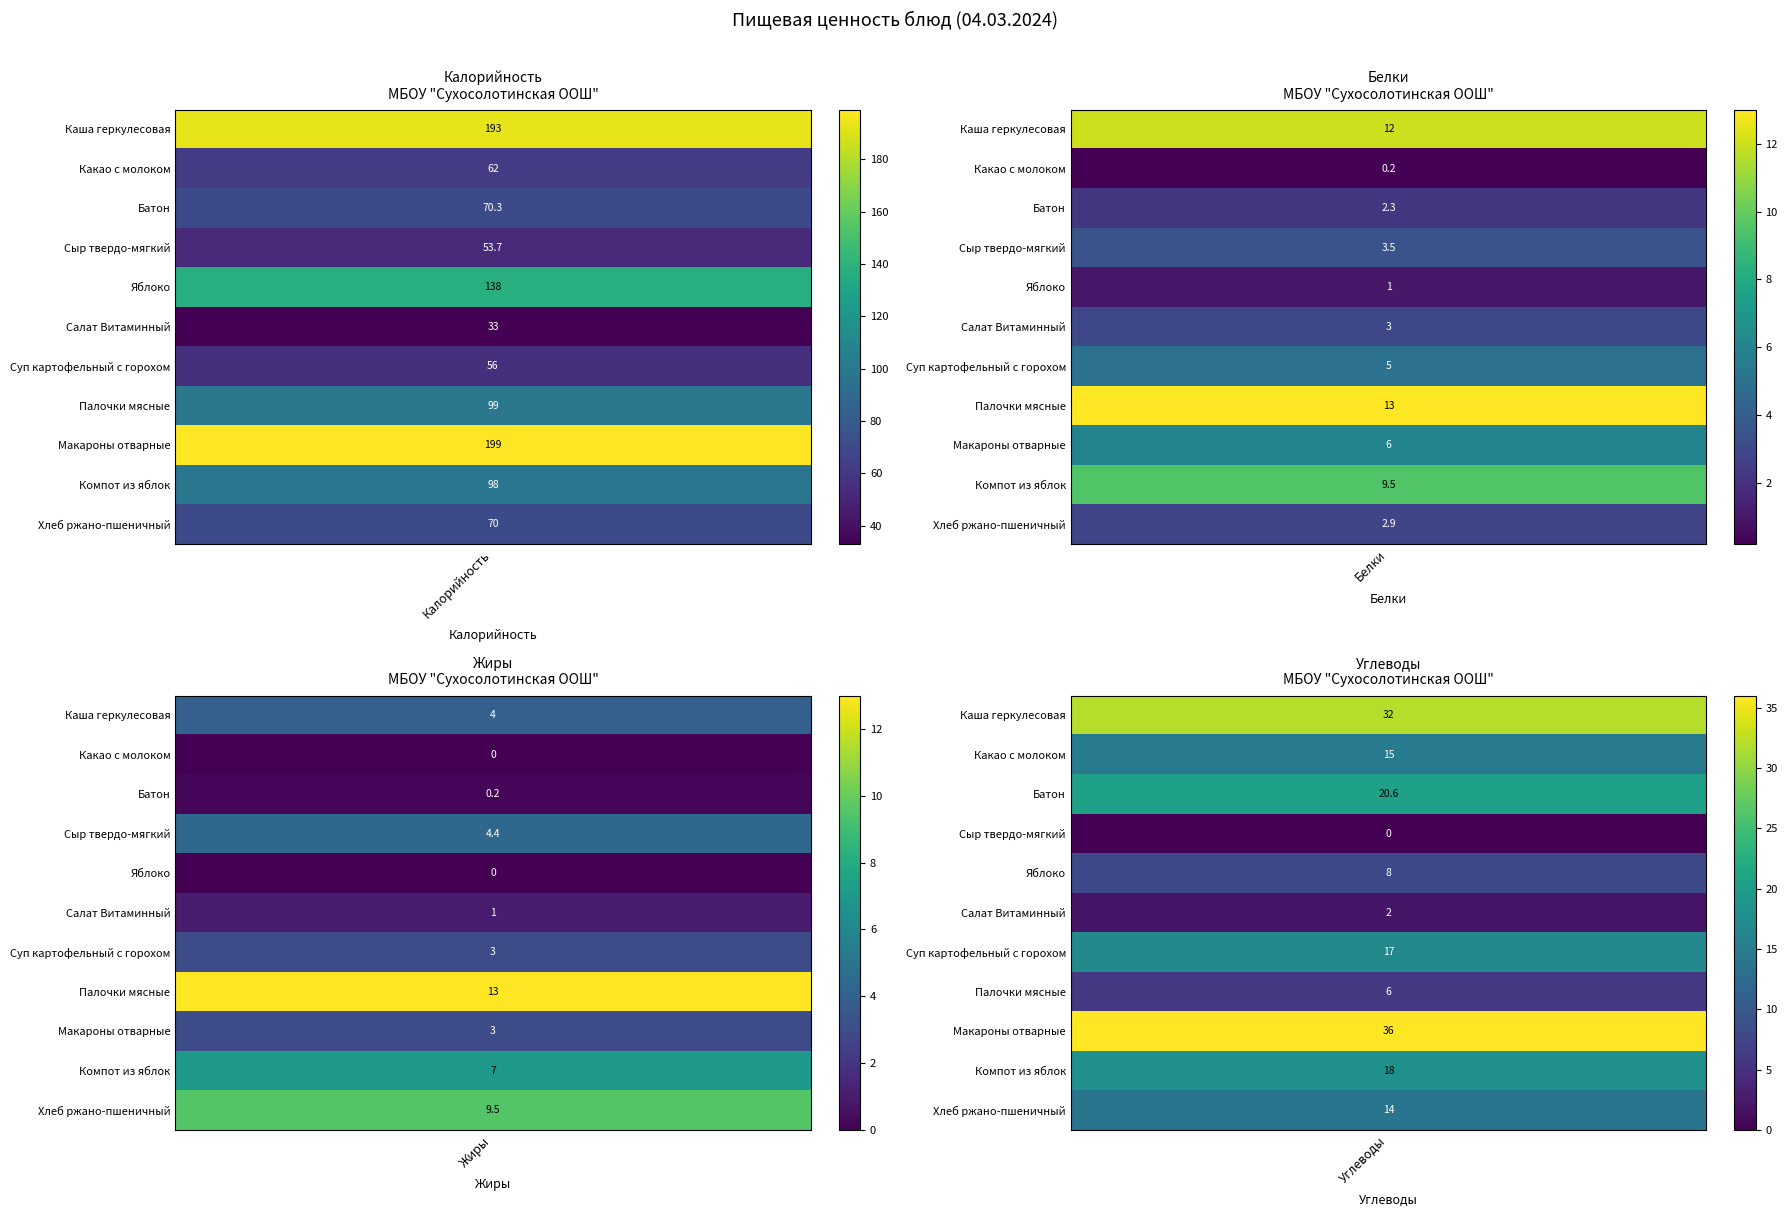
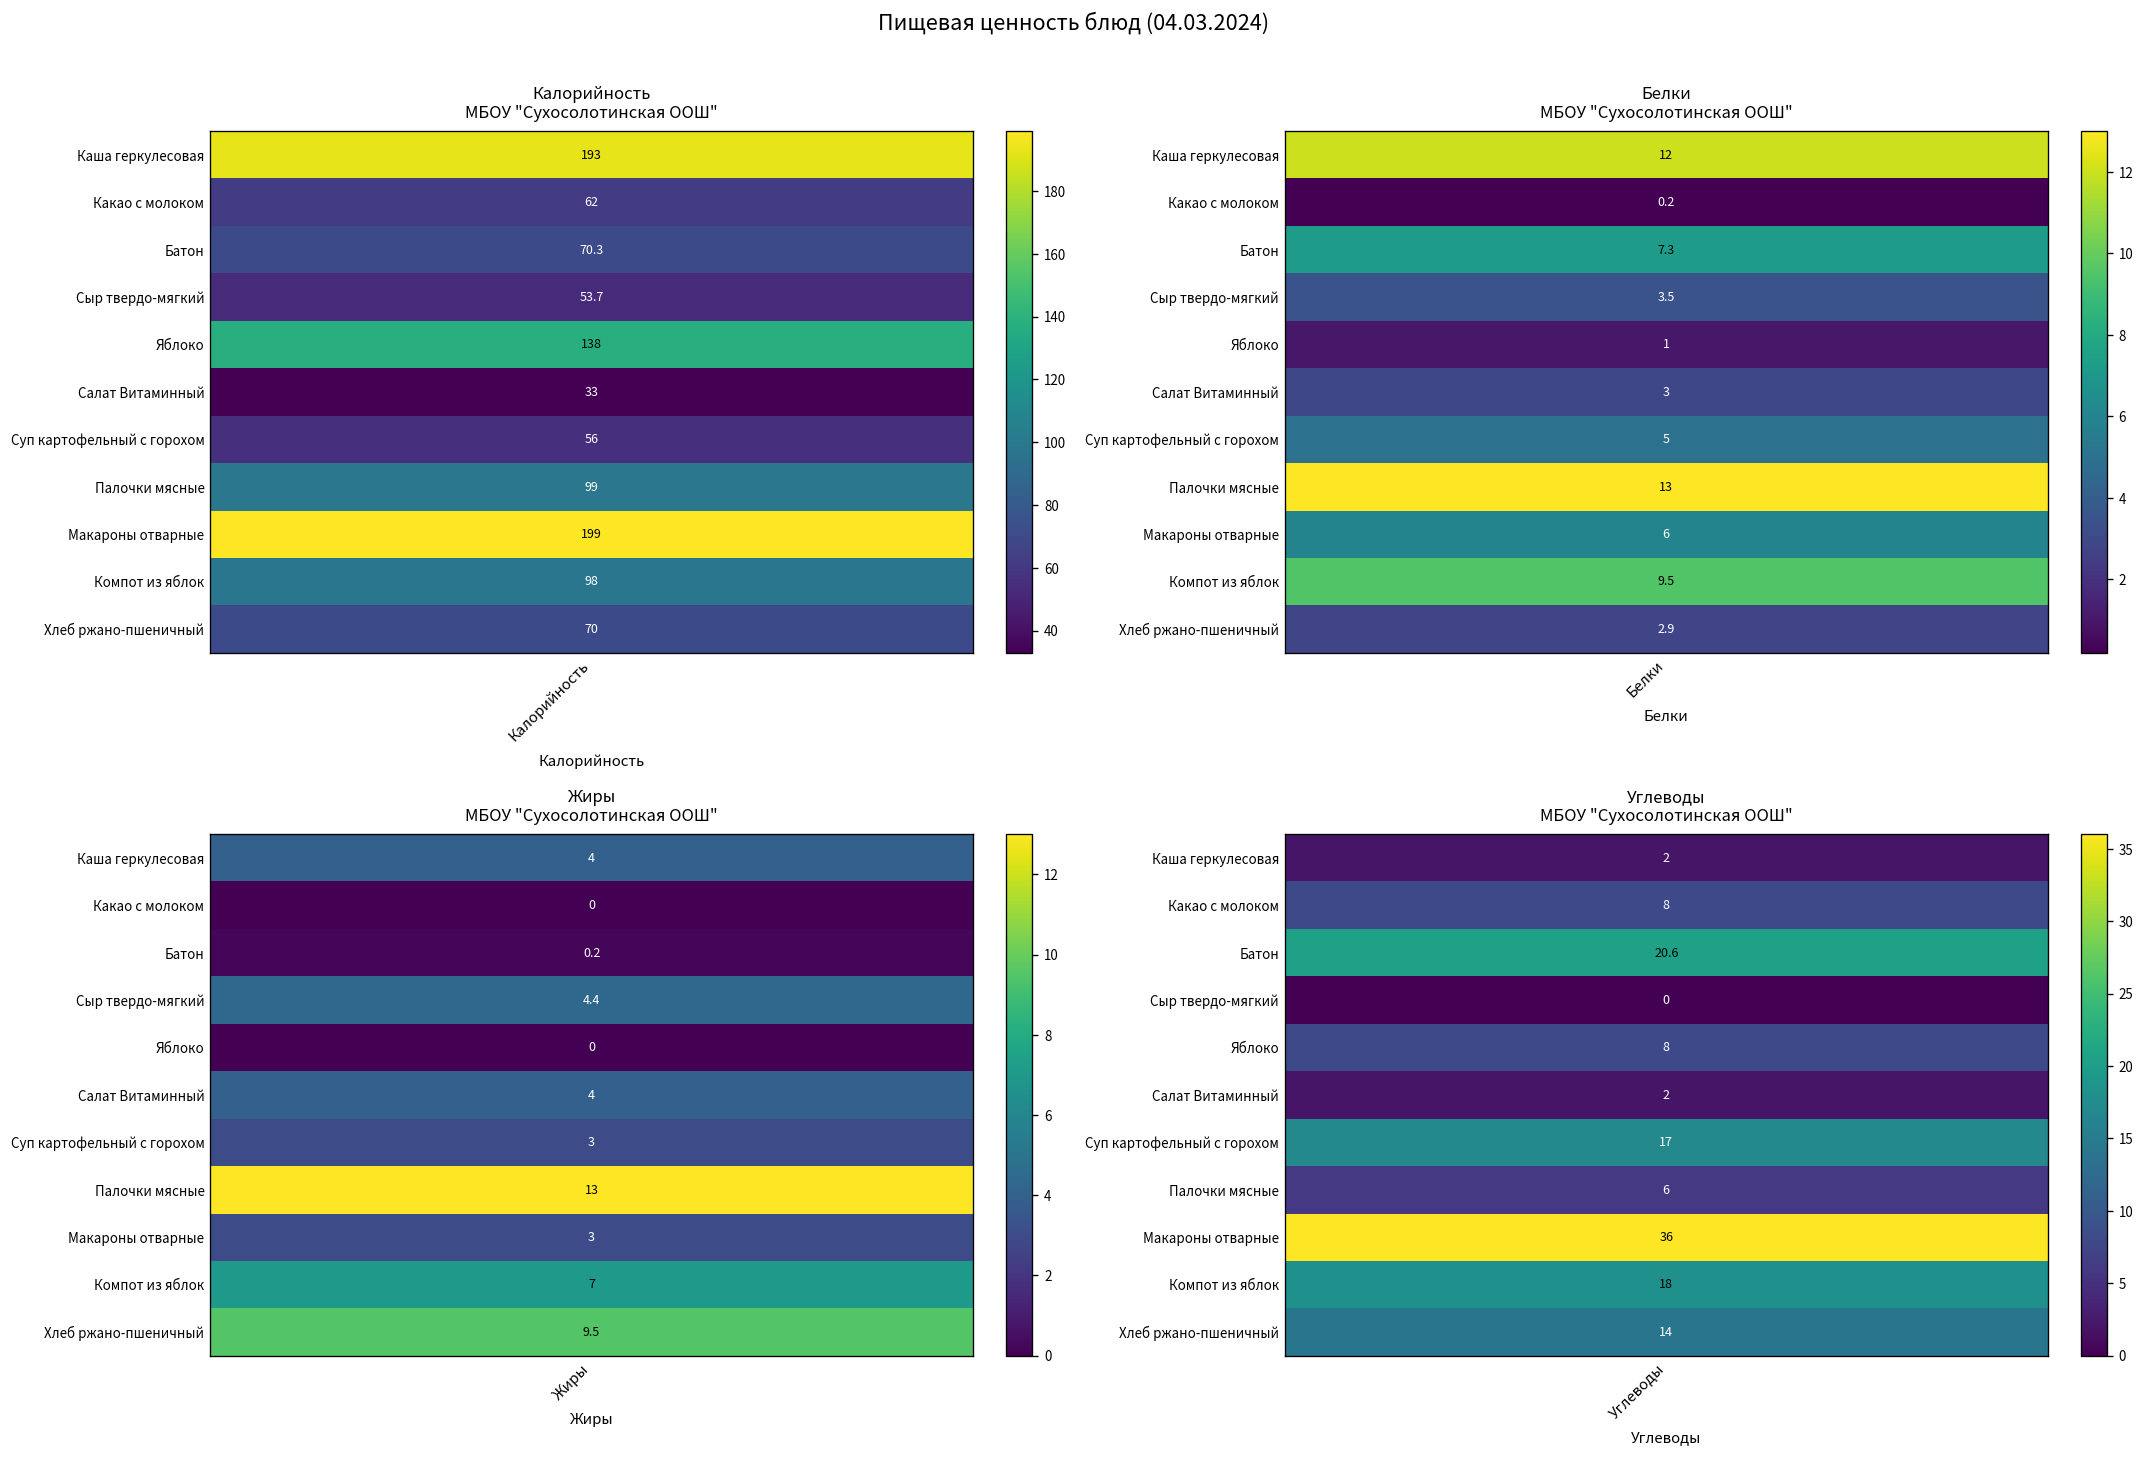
Белки МБОУ "Сухосолотинская ООШ", Батон, Белки: 2.3 -> 7.3
Жиры МБОУ "Сухосолотинская ООШ", Салат Витаминный, Жиры: 1 -> 4
Углеводы МБОУ "Сухосолотинская ООШ", Каша геркулесовая, Углеводы: 32 -> 2
Углеводы МБОУ "Сухосолотинская ООШ", Какао с молоком, Углеводы: 15 -> 8
